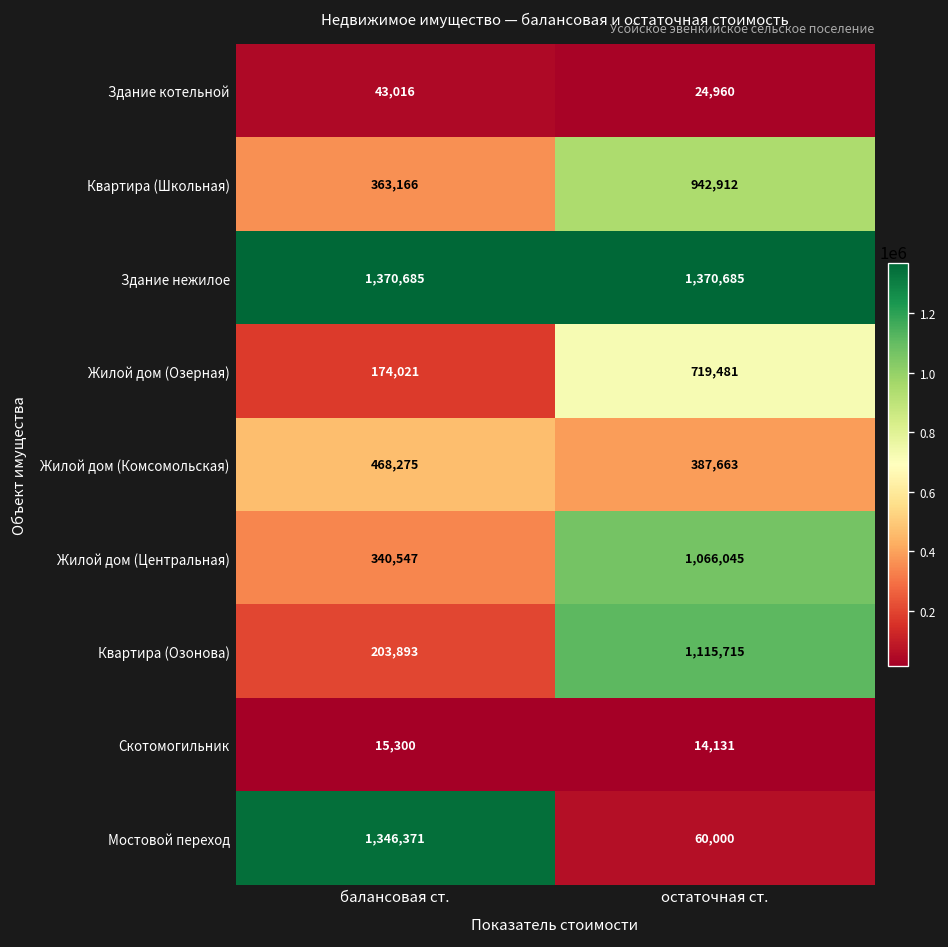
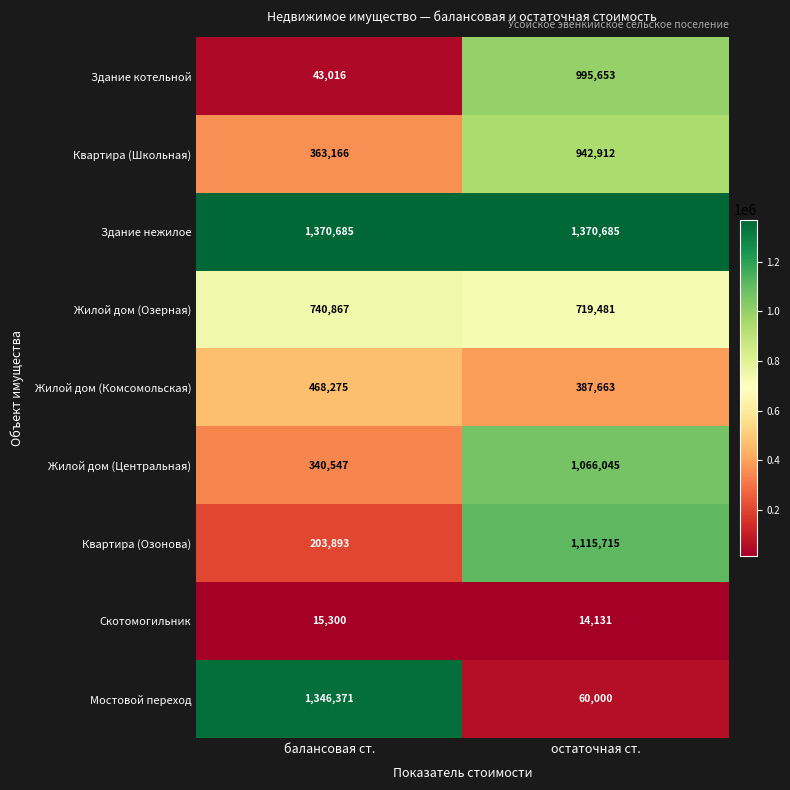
Здание котельной, остаточная ст.: 24,960 -> 995,653
Жилой дом (Озерная), балансовая ст.: 174,021 -> 740,867
